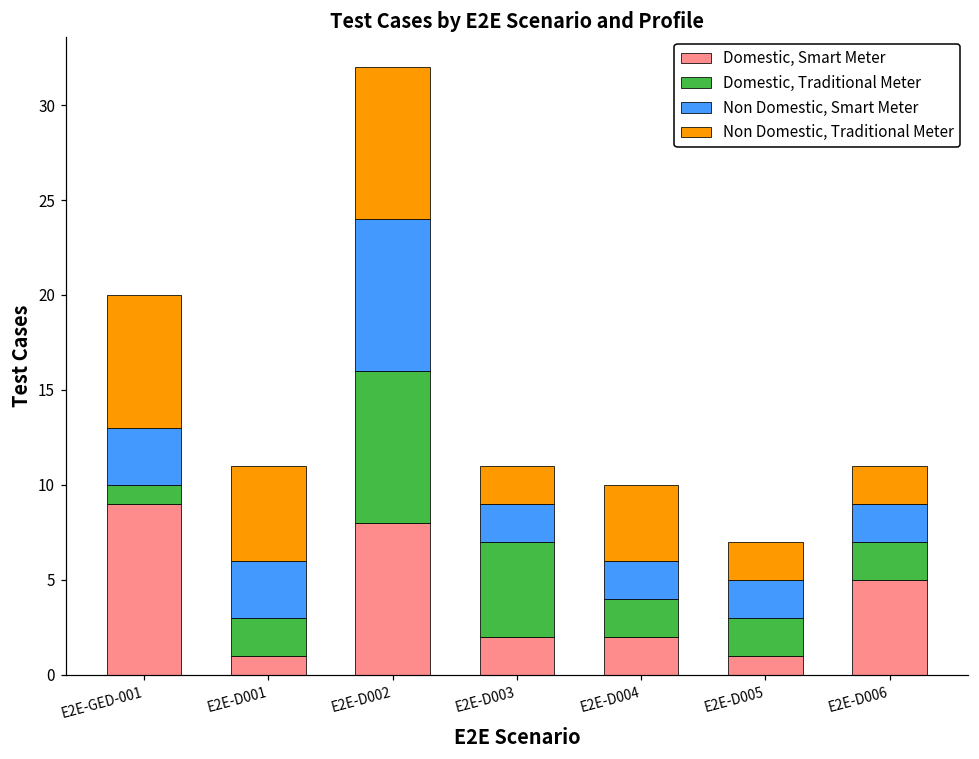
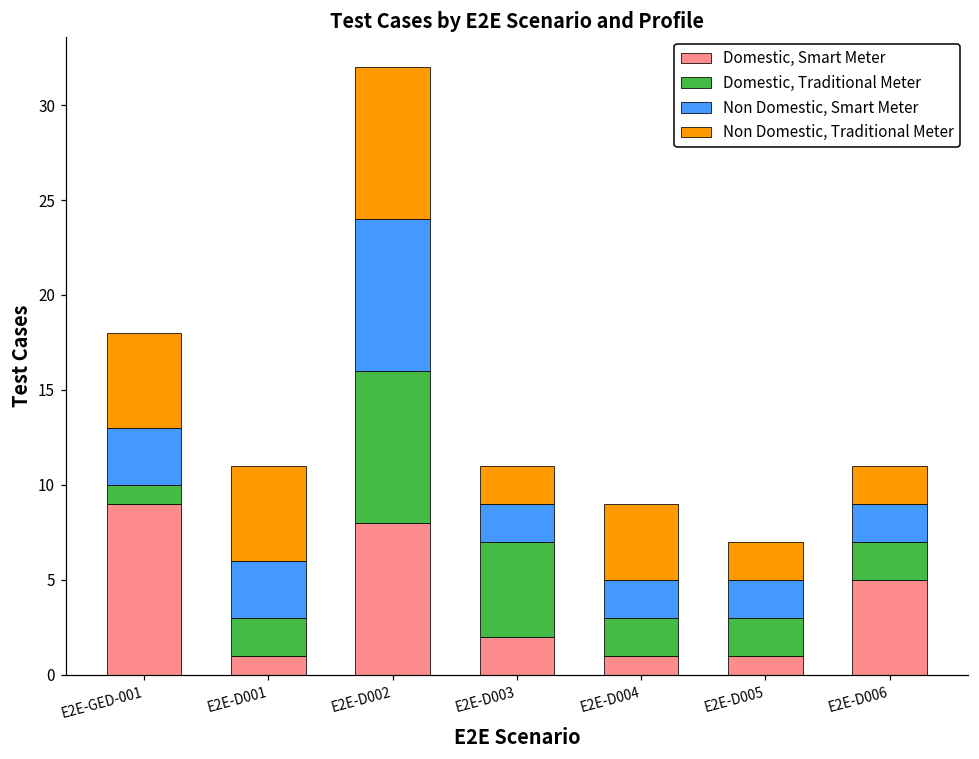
Non Domestic, Traditional Meter, E2E-GED-001: 7 -> 5
Domestic, Smart Meter, E2E-D004: 2 -> 1
